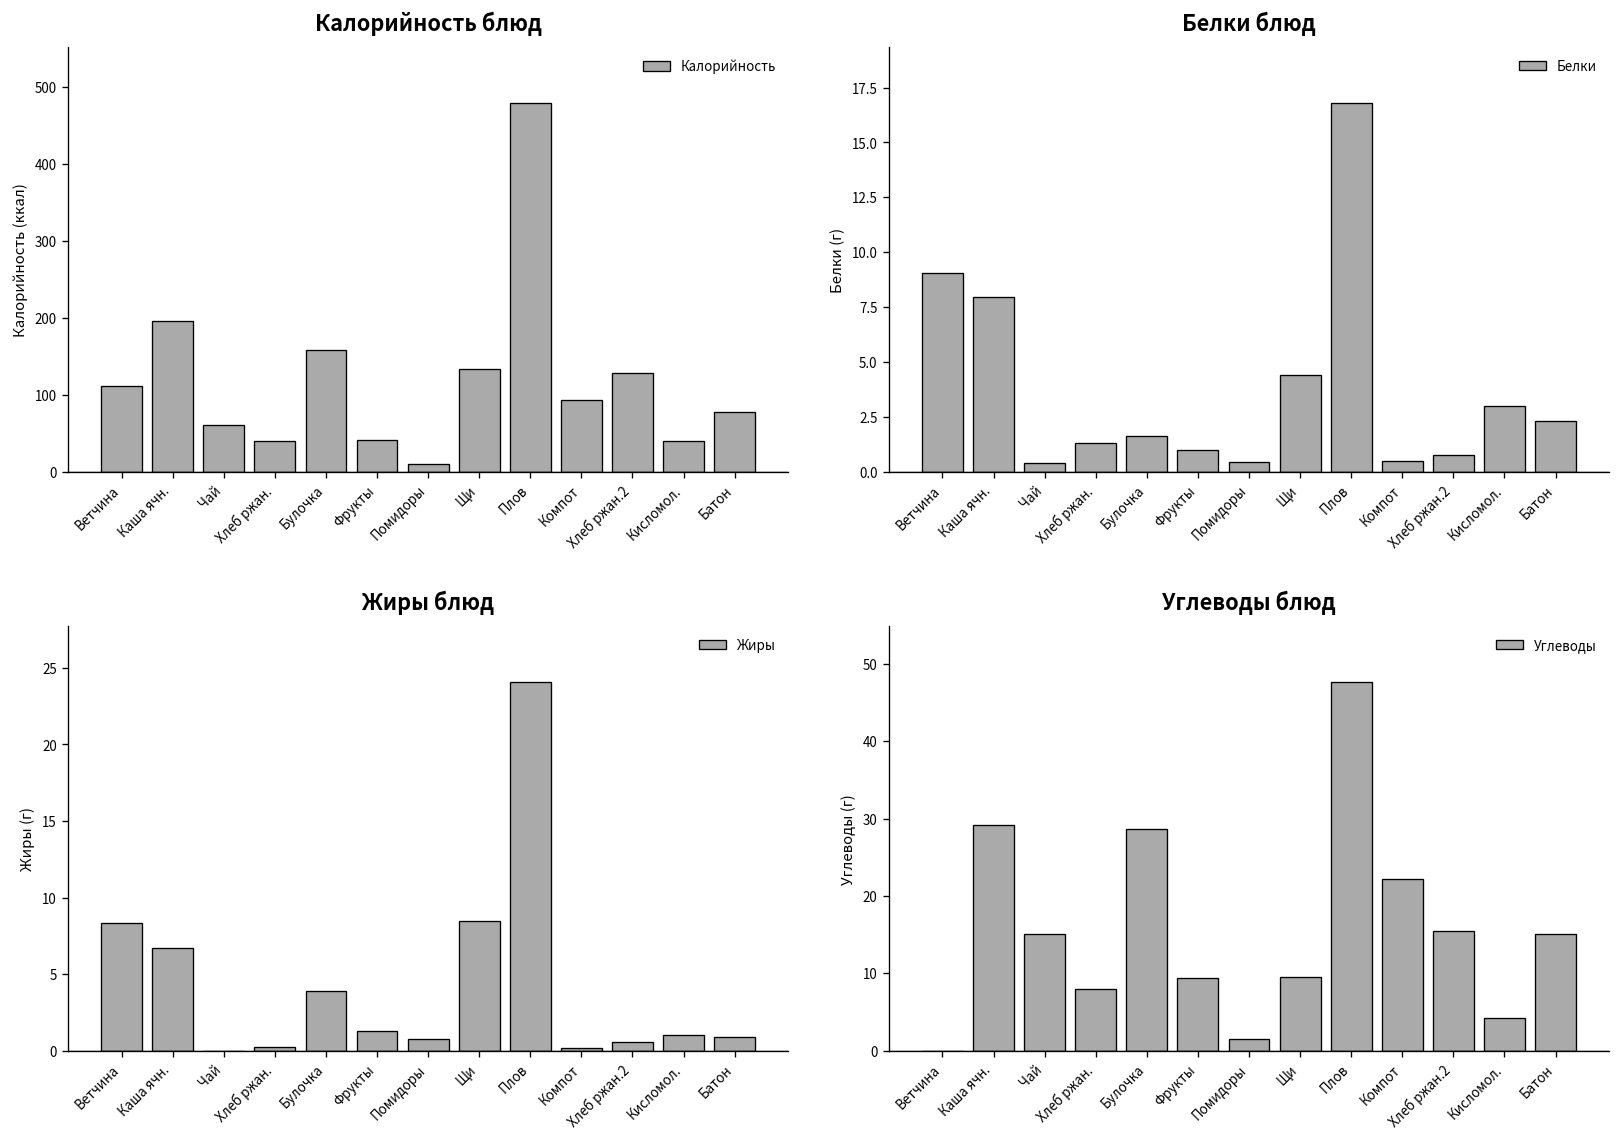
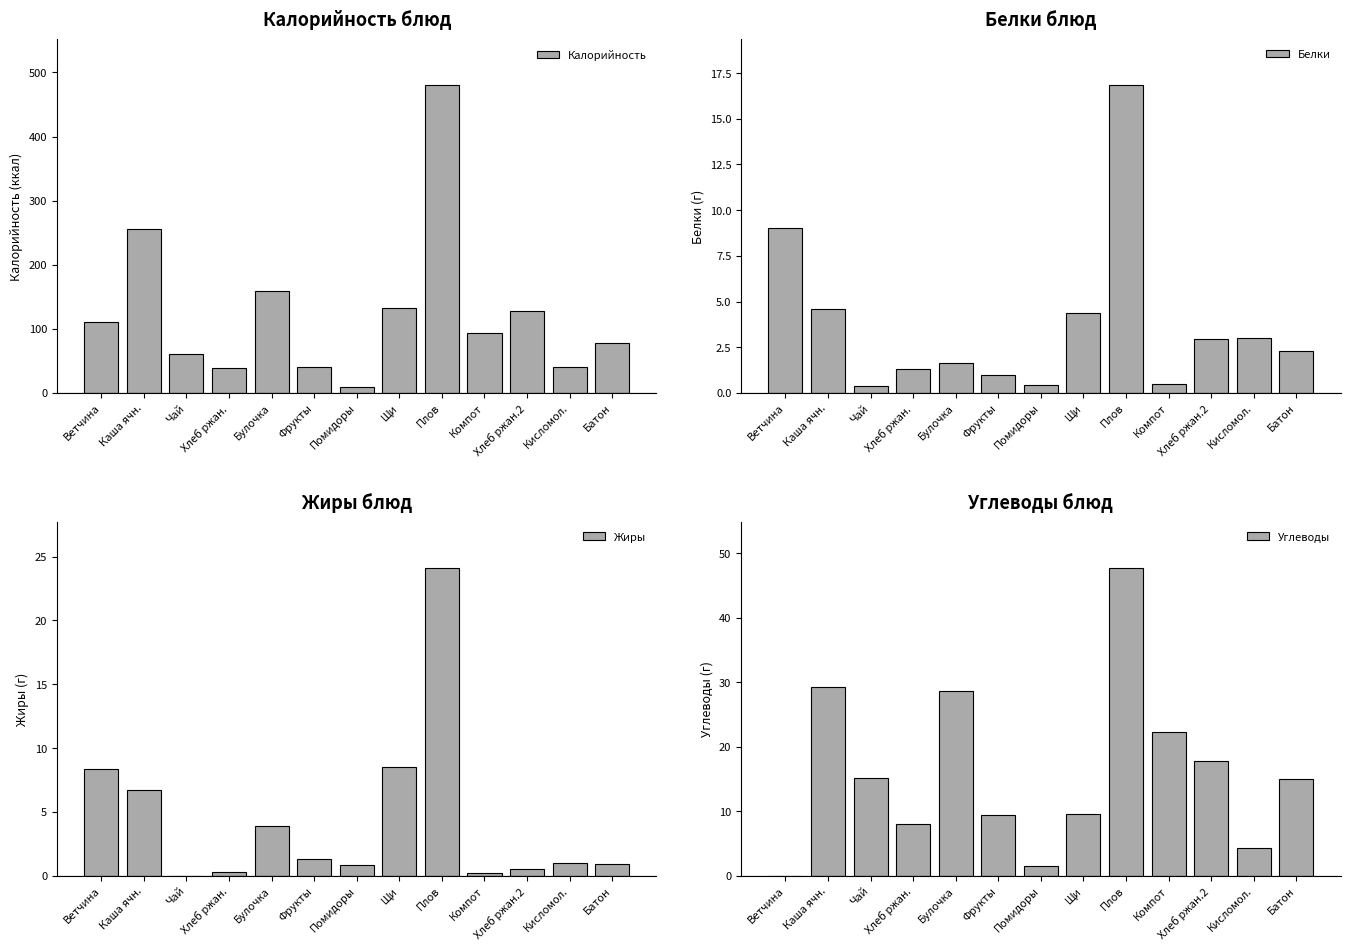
Калорийность блюд, Каша ячн.: 200 -> 260
Белки блюд, Каша ячн.: 8.0 -> 4.6
Белки блюд, Хлеб ржан.2: 0.7 -> 3.0
Углеводы блюд, Хлеб ржан.2: 15 -> 18
